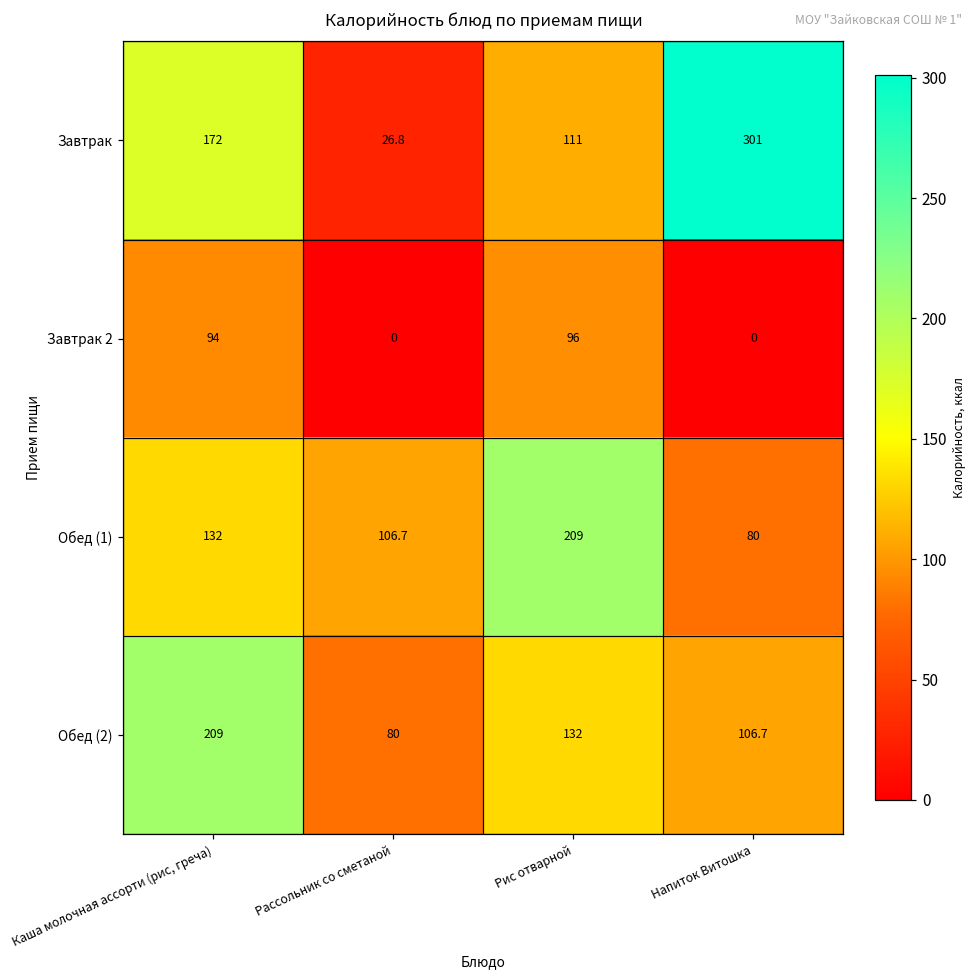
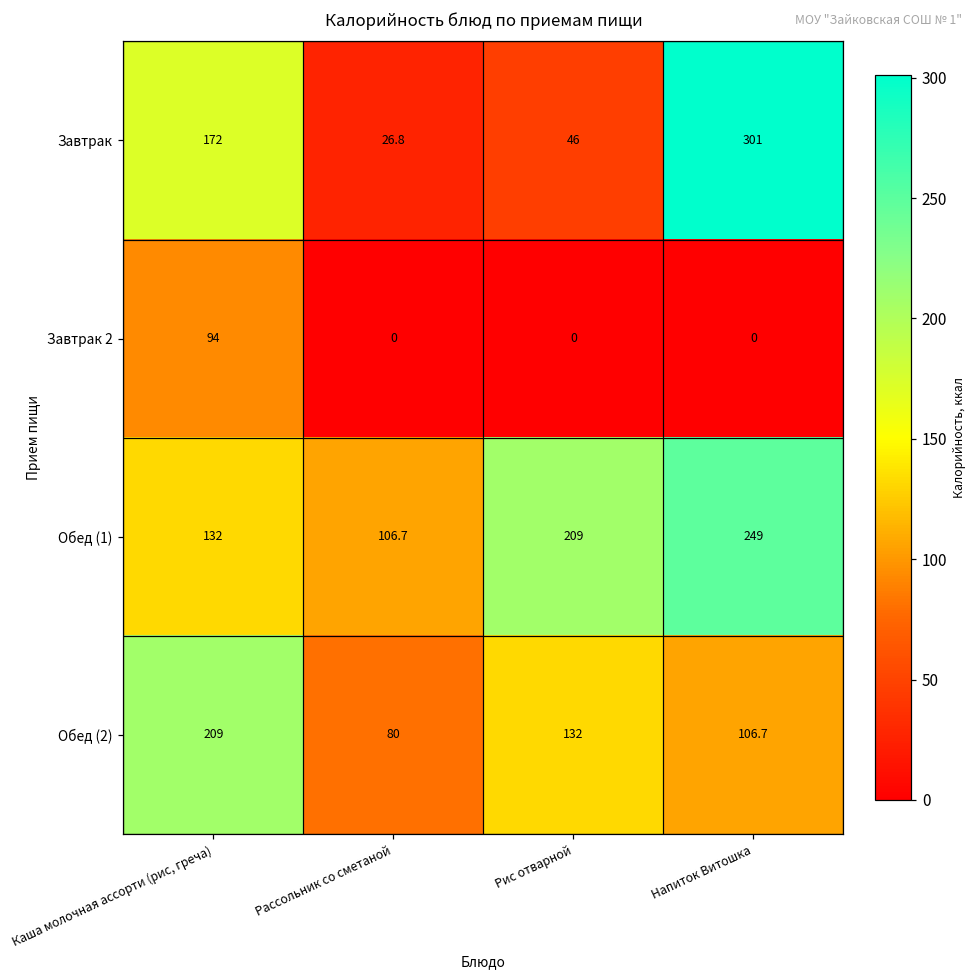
Завтрак, Рис отварной: 111 -> 46
Завтрак 2, Рис отварной: 96 -> 0
Обед (1), Напиток Витошка: 80 -> 249
